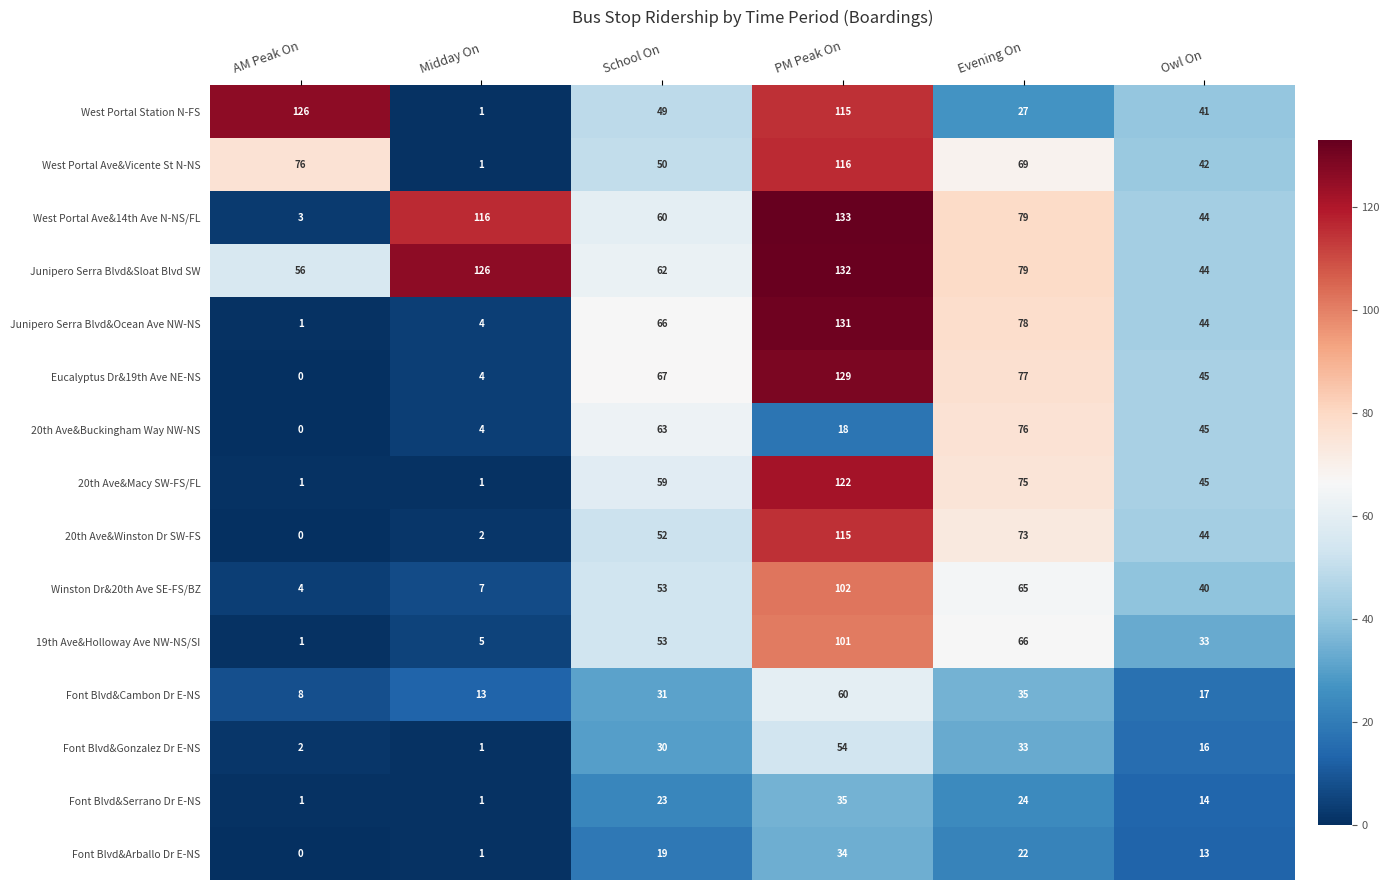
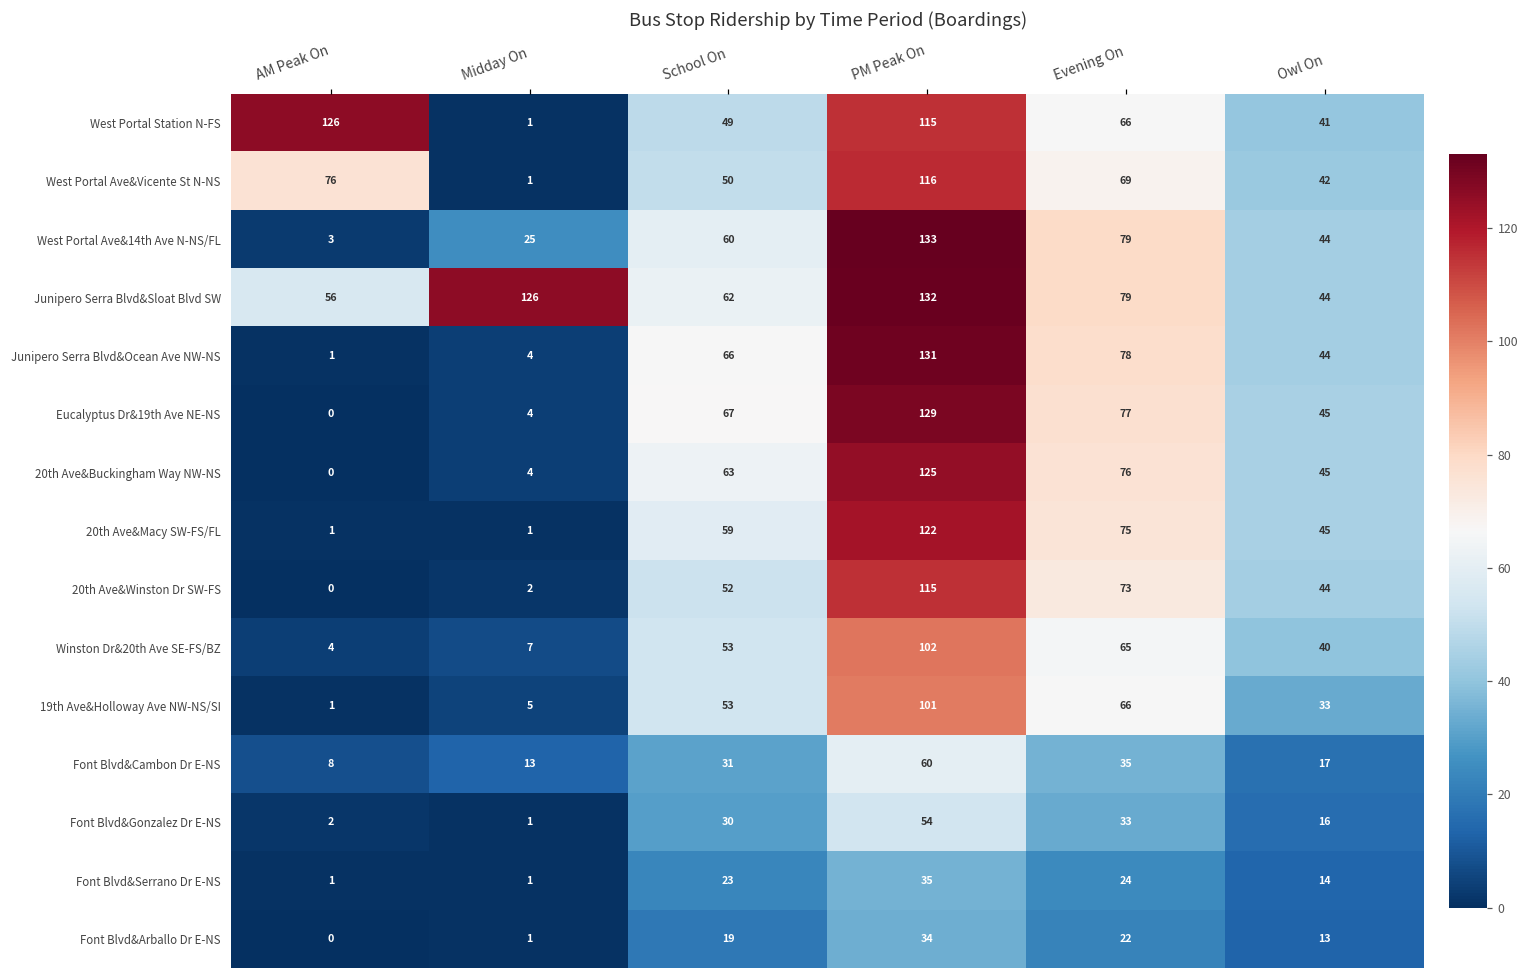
West Portal Station N-FS, Evening On: 27 -> 66
West Portal Ave&14th Ave N-NS/FL, Midday On: 116 -> 25
20th Ave&Buckingham Way NW-NS, PM Peak On: 18 -> 125
